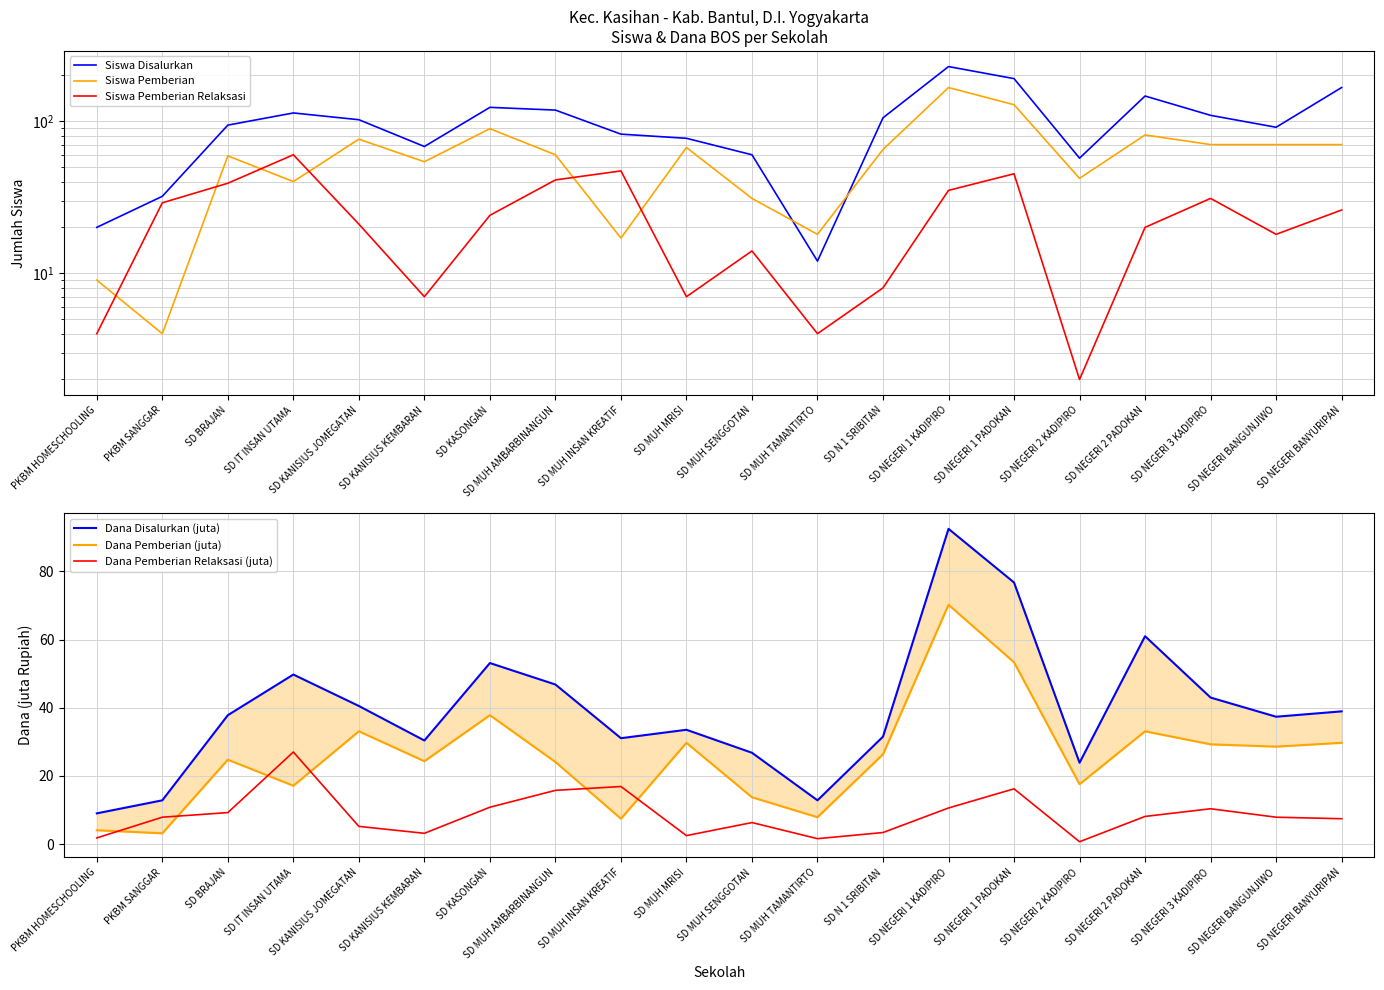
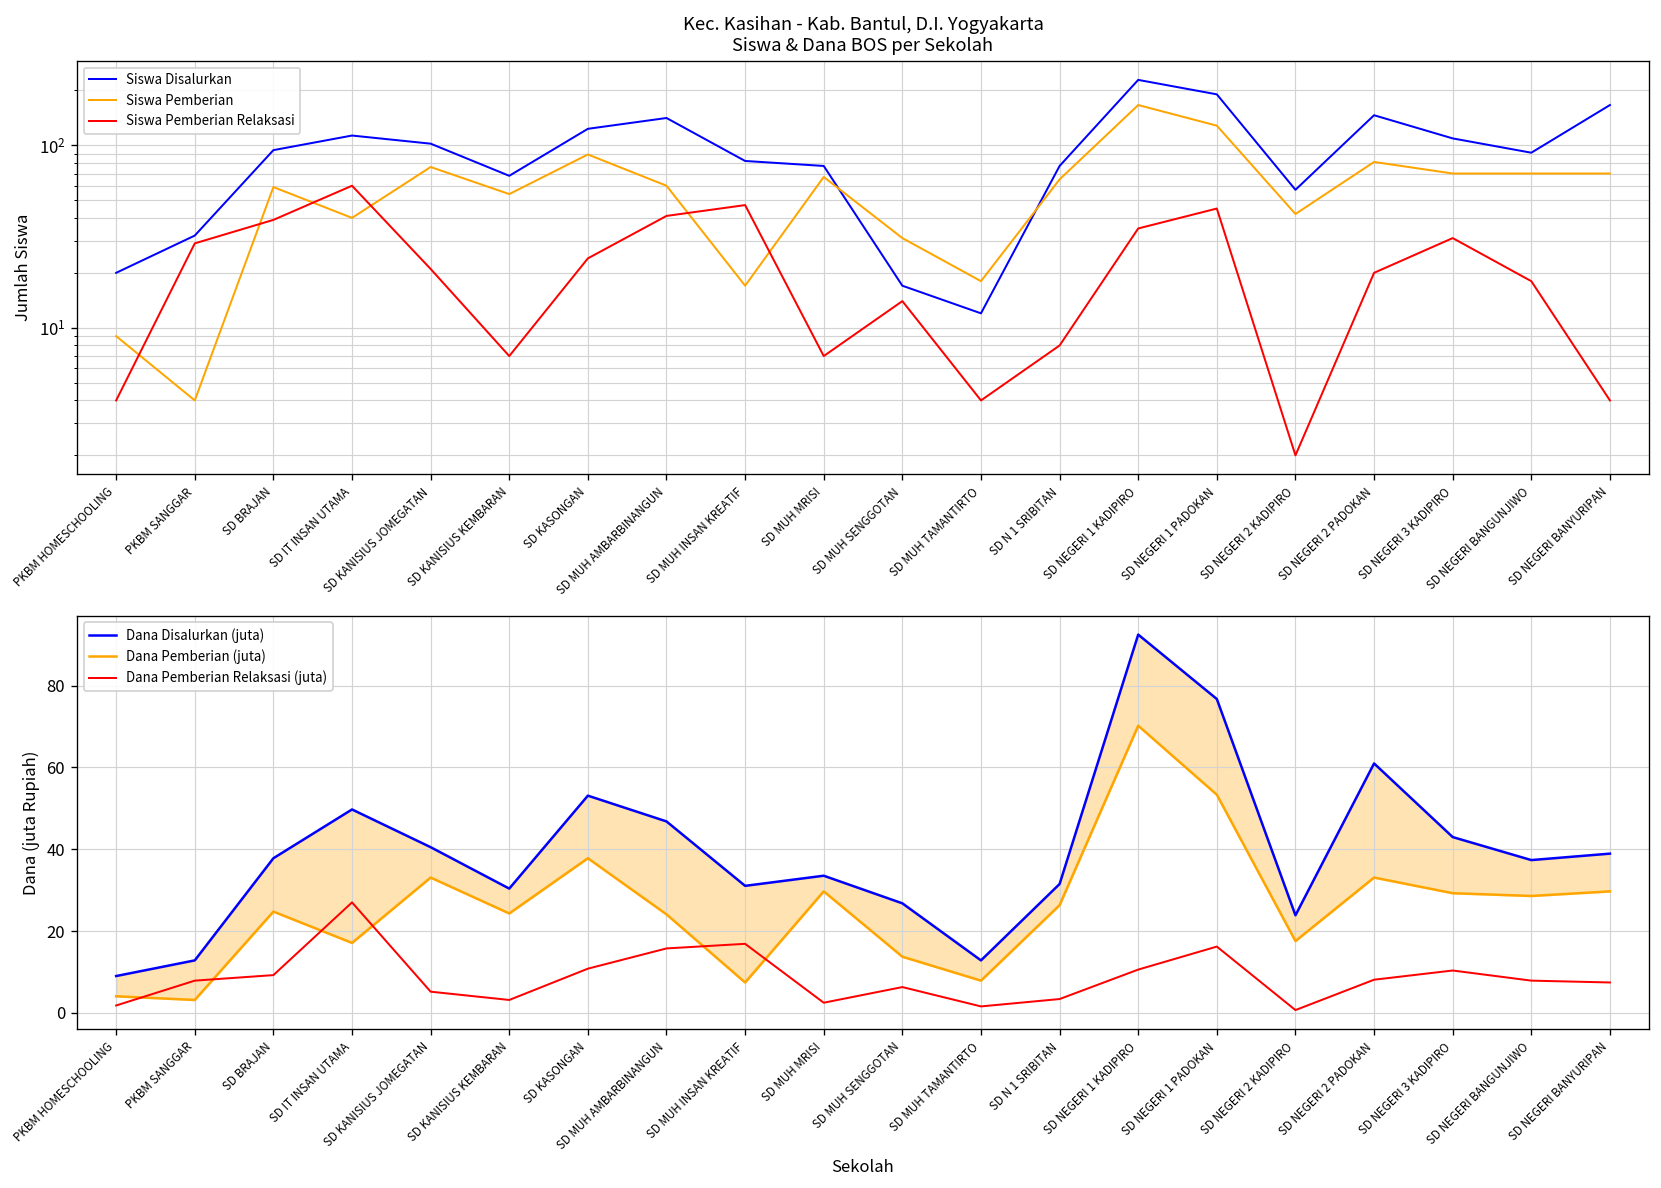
Kec. Kasihan - Kab. Bantul, D.I. Yogyakarta Siswa & Dana BOS per Sekolah, Siswa Disalurkan, SD MUH AMBARBINANGUN: 120 -> 140
Kec. Kasihan - Kab. Bantul, D.I. Yogyakarta Siswa & Dana BOS per Sekolah, Siswa Disalurkan, SD MUH SENGGOTAN: 60 -> 17
Kec. Kasihan - Kab. Bantul, D.I. Yogyakarta Siswa & Dana BOS per Sekolah, Siswa Disalurkan, SD N 1 SRIBITAN: 110 -> 80
Kec. Kasihan - Kab. Bantul, D.I. Yogyakarta Siswa & Dana BOS per Sekolah, Siswa Pemberian Relaksasi, SD NEGERI BANYURIPAN: 26 -> 4
